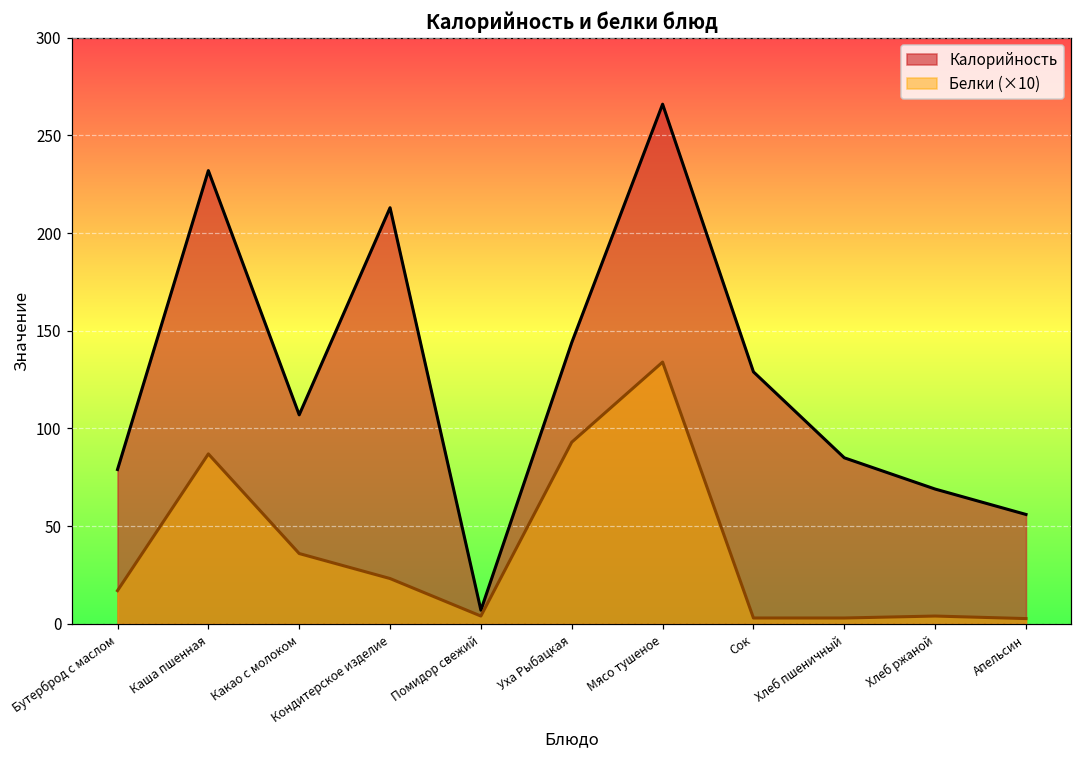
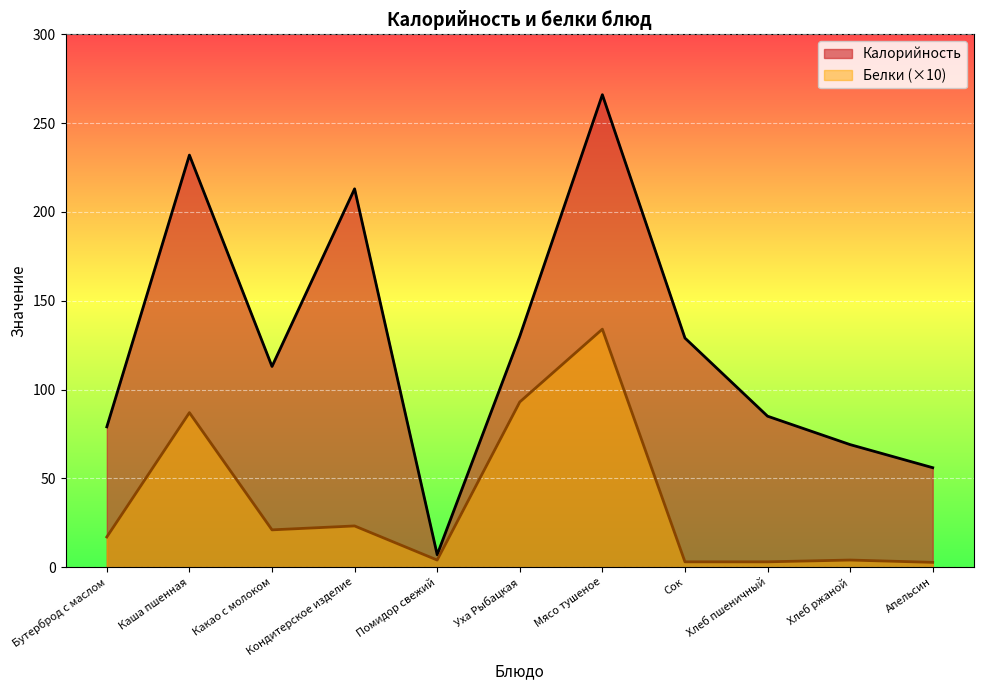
Калорийность, Какао с молоком: 107 -> 113
Белки (×10), Какао с молоком: 36 -> 21
Калорийность, Уха Рыбацкая: 144 -> 130
